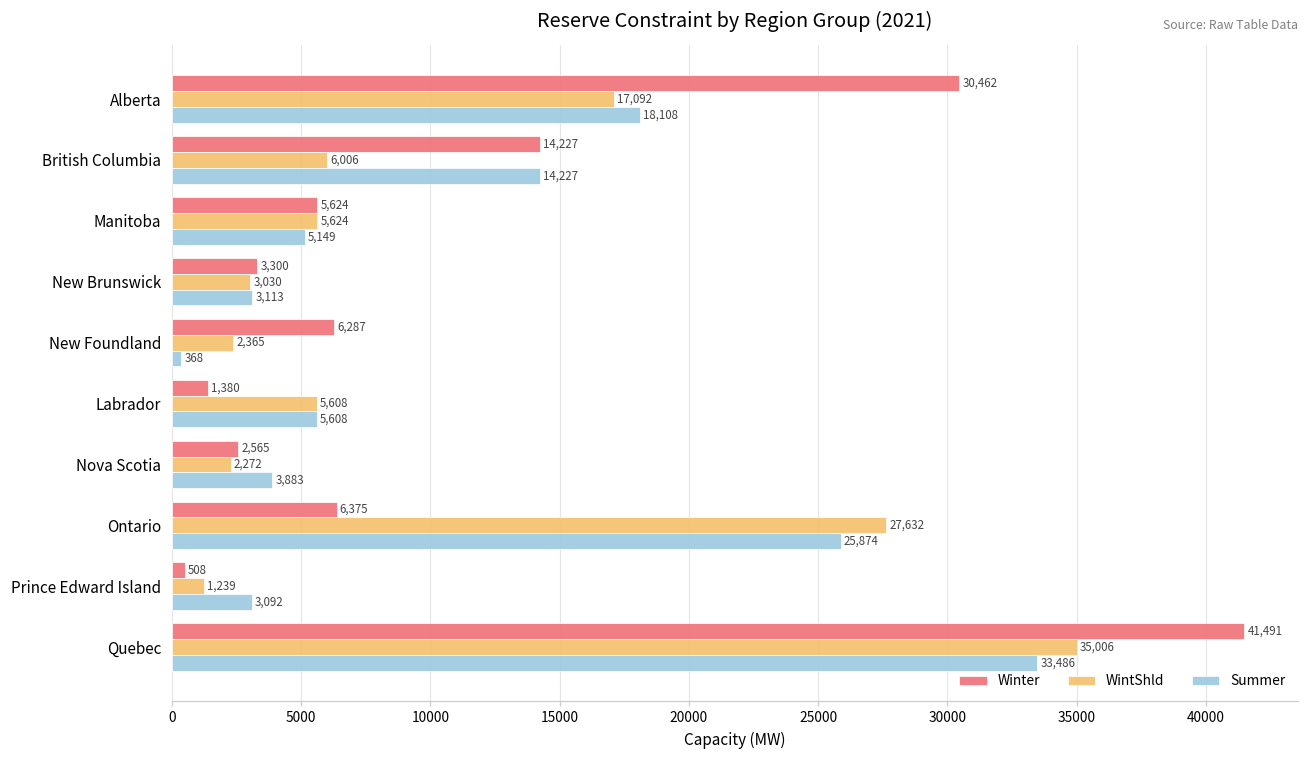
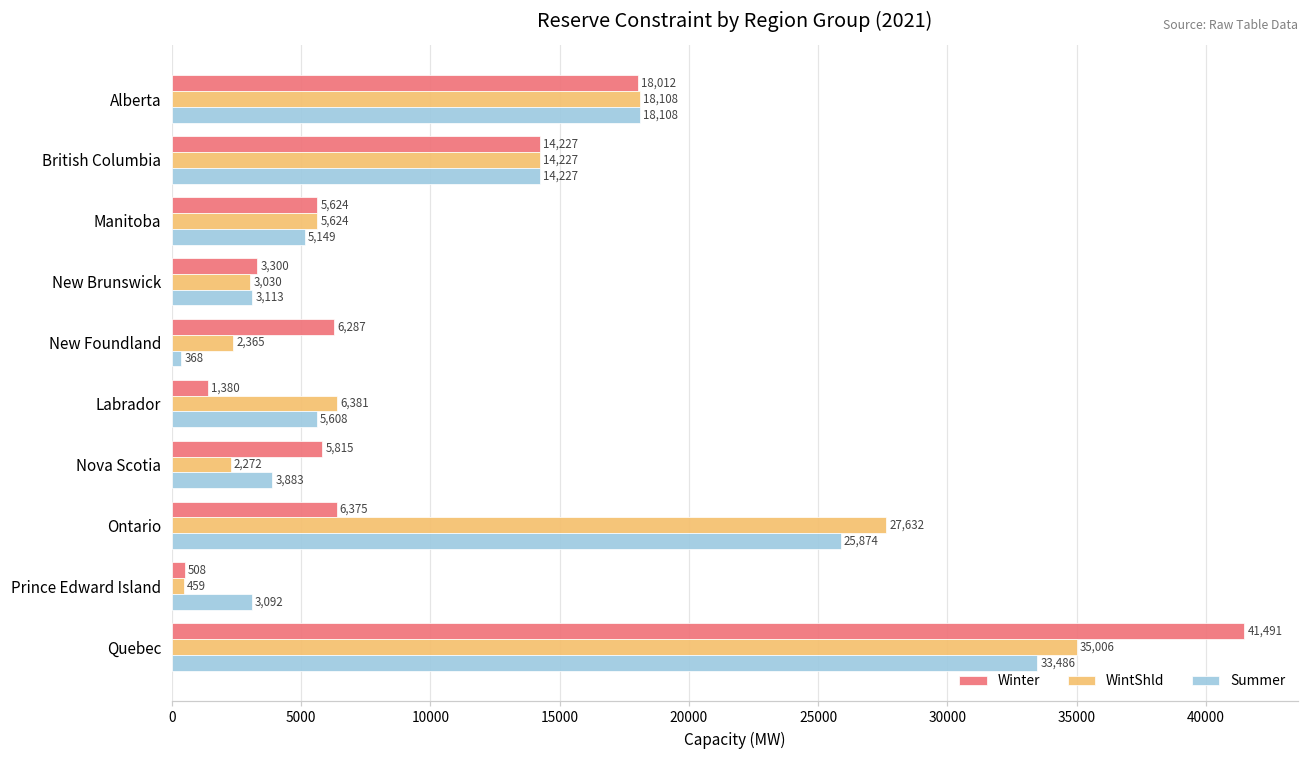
Winter, Alberta: 30,462 -> 18,012
WintShld, Alberta: 17,092 -> 18,108
WintShld, British Columbia: 6,006 -> 14,227
WintShld, Labrador: 5,608 -> 6,381
Winter, Nova Scotia: 2,565 -> 5,815
WintShld, Prince Edward Island: 1,239 -> 459
